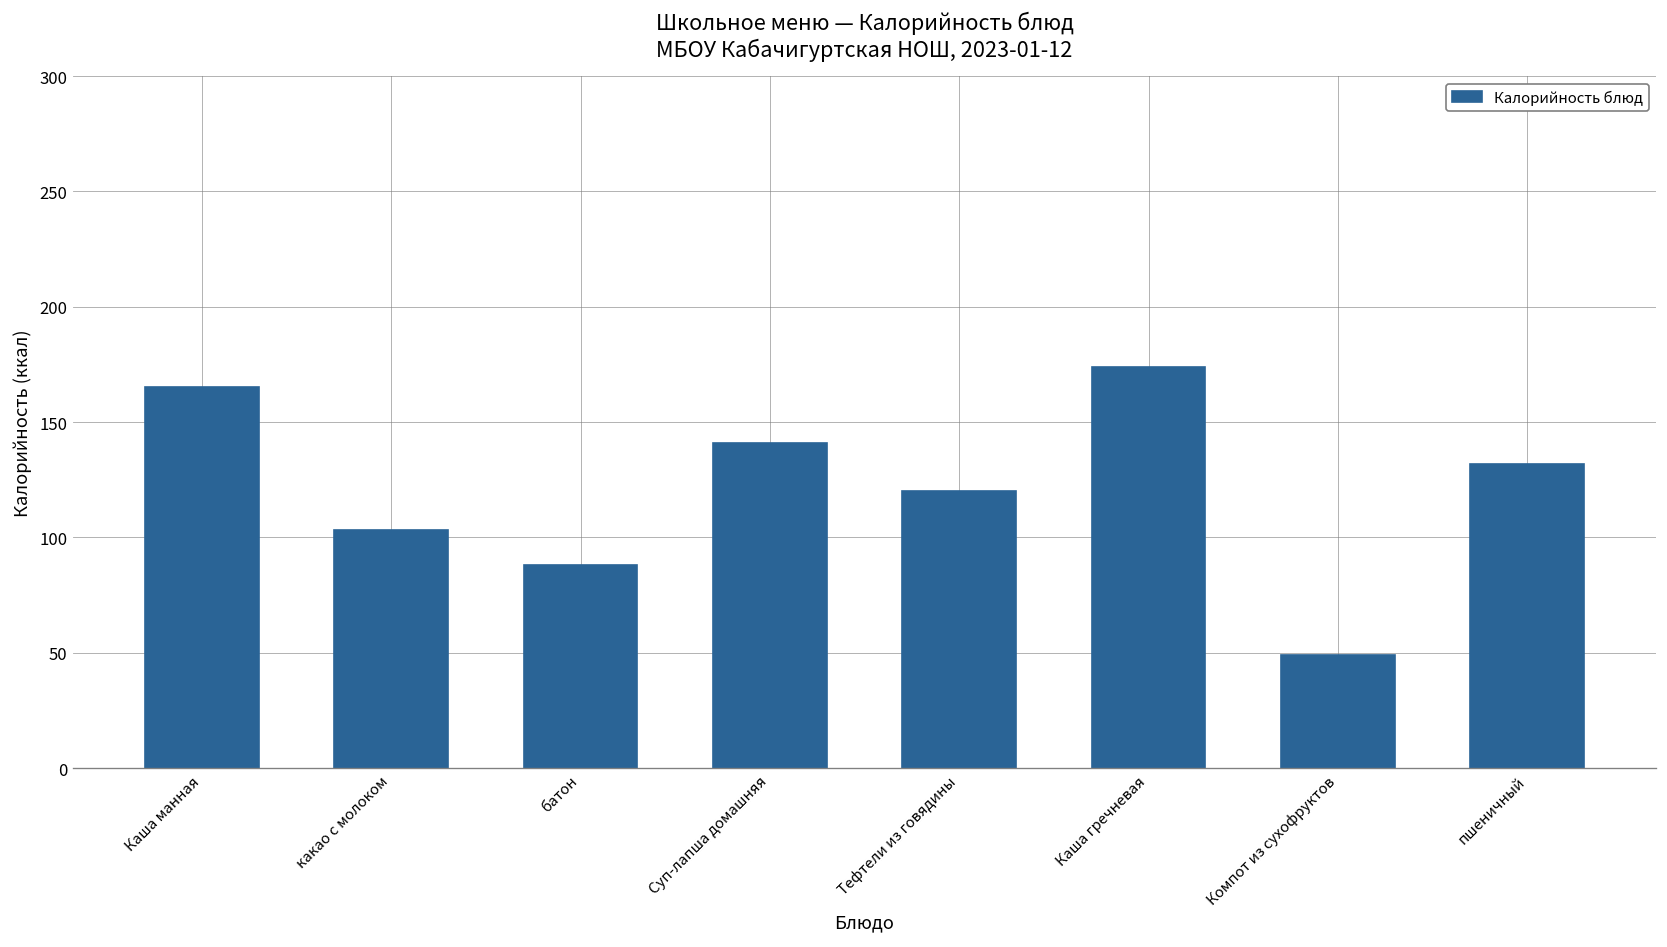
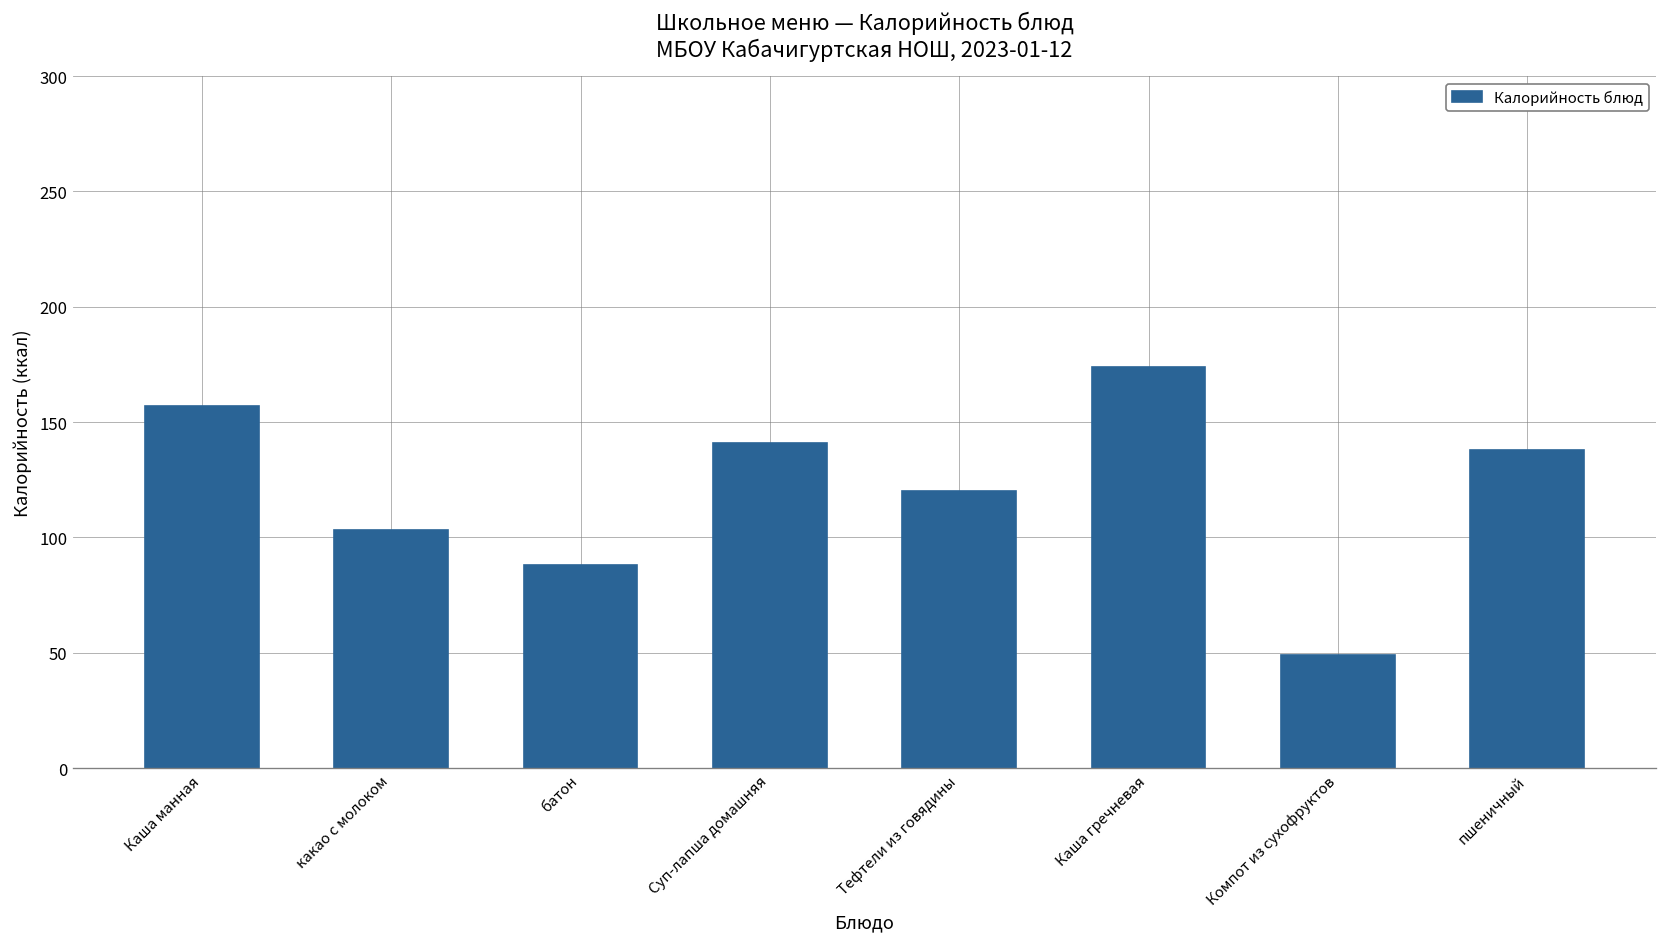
Каша манная: 165 -> 157
пшеничный: 132 -> 138
